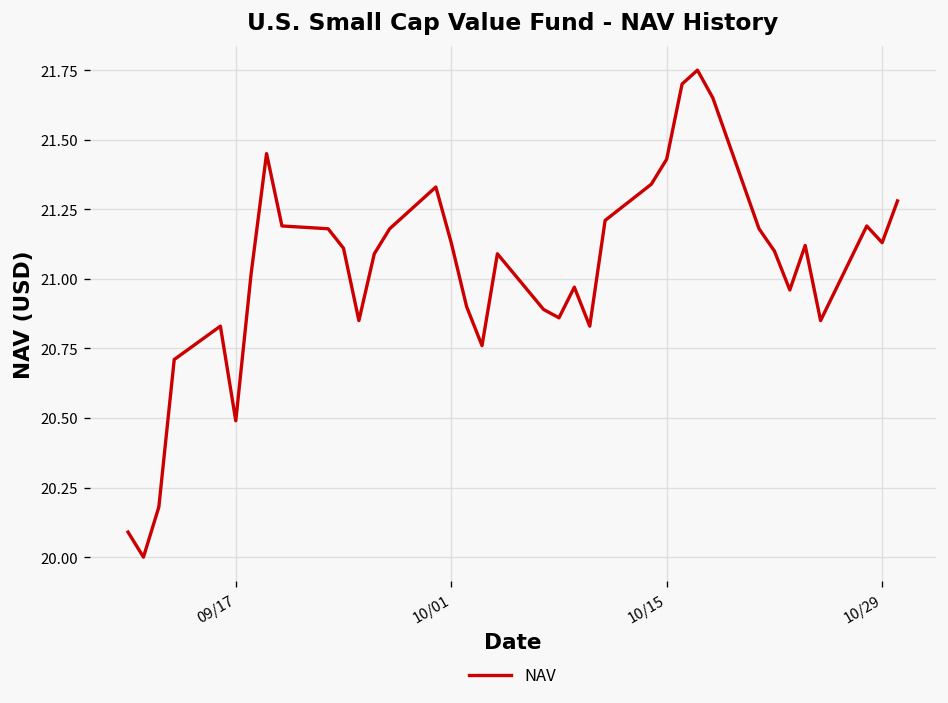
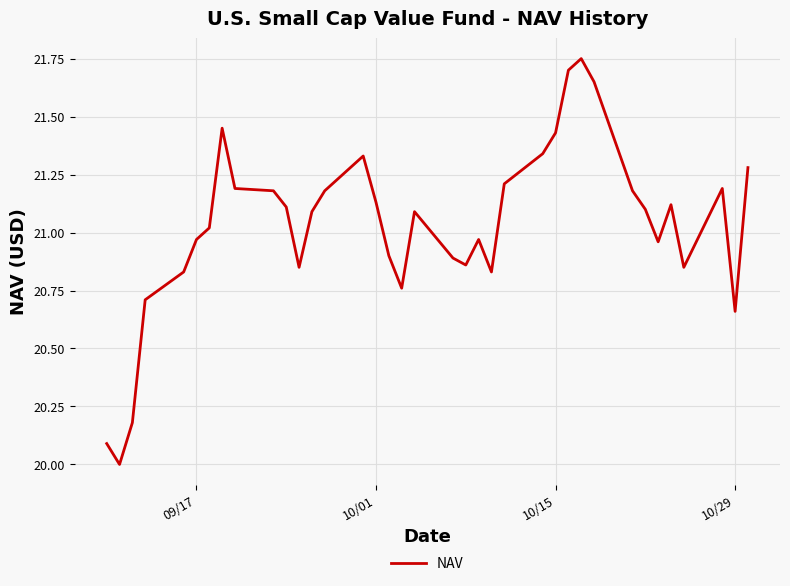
09/17: 20.49 -> 20.97
10/29: 21.13 -> 20.66
